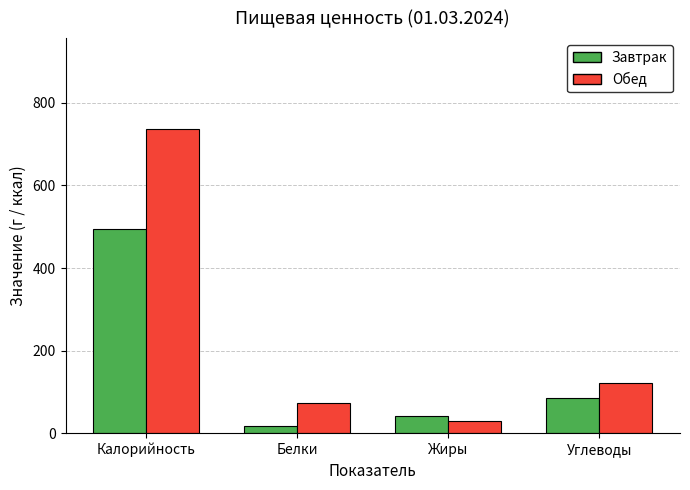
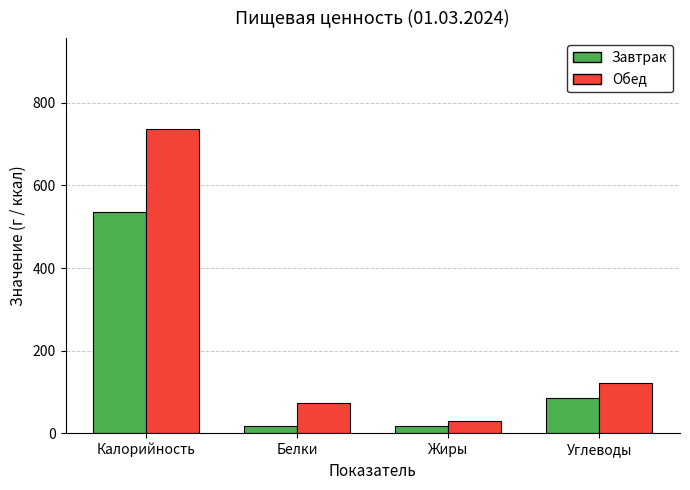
Завтрак, Калорийность: 500 -> 540
Завтрак, Жиры: 40 -> 20
